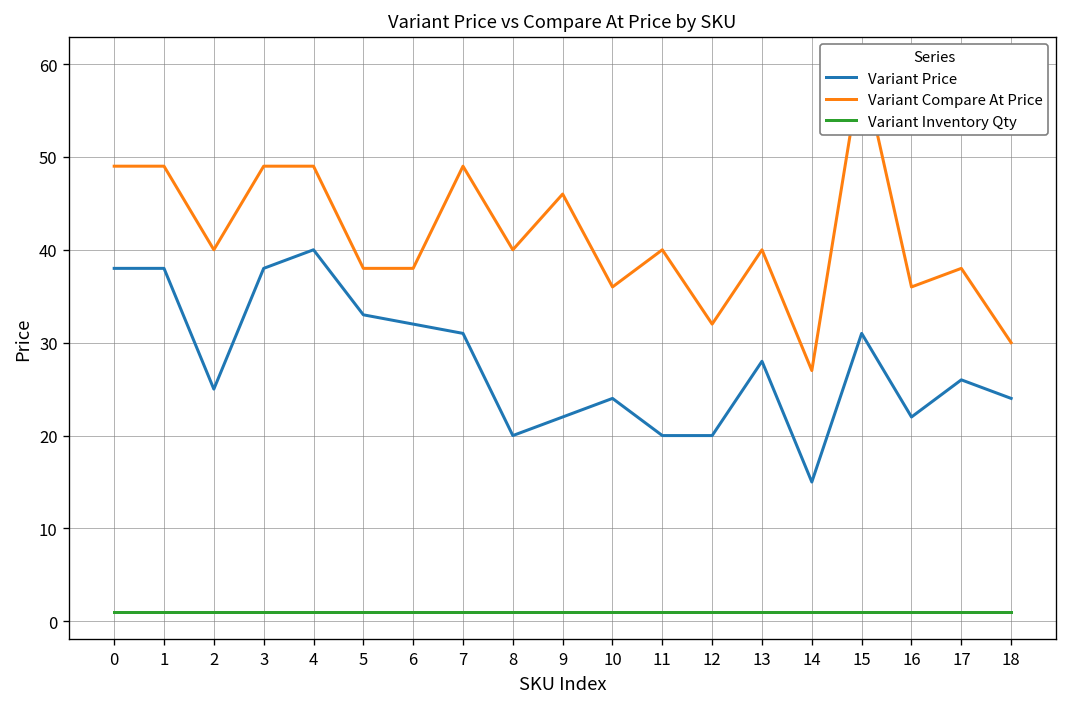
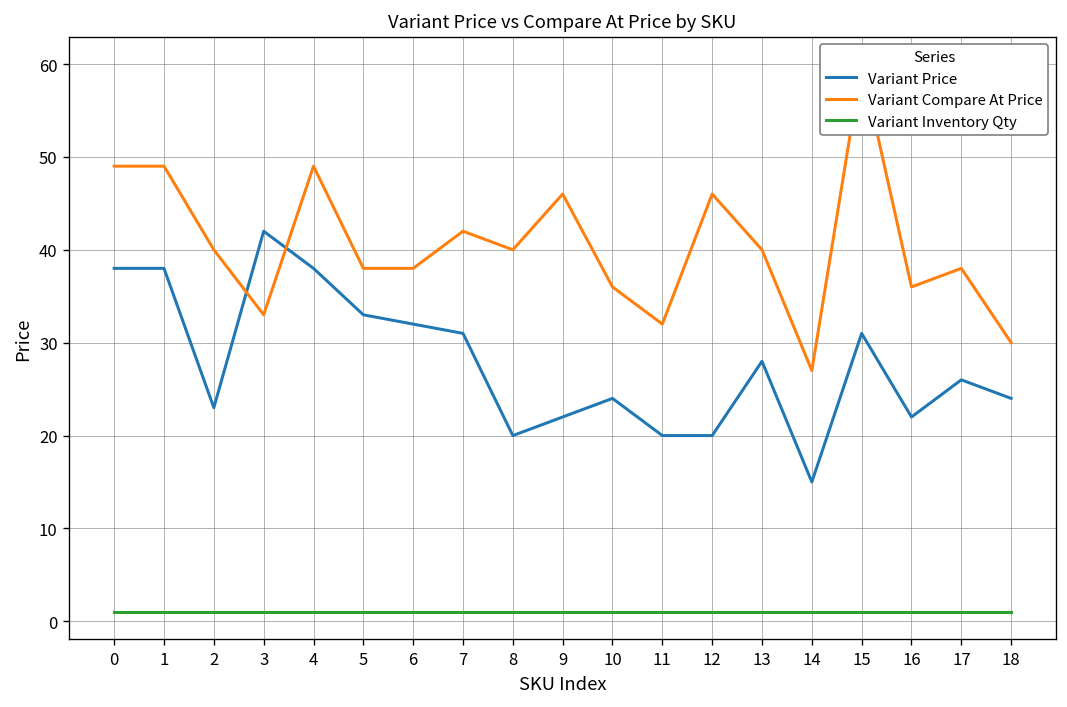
Variant Price, 2: 25 -> 23
Variant Price, 3: 38 -> 42
Variant Compare At Price, 3: 49 -> 33
Variant Price, 4: 40 -> 38
Variant Compare At Price, 7: 49 -> 42
Variant Compare At Price, 11: 40 -> 32
Variant Compare At Price, 12: 32 -> 46
